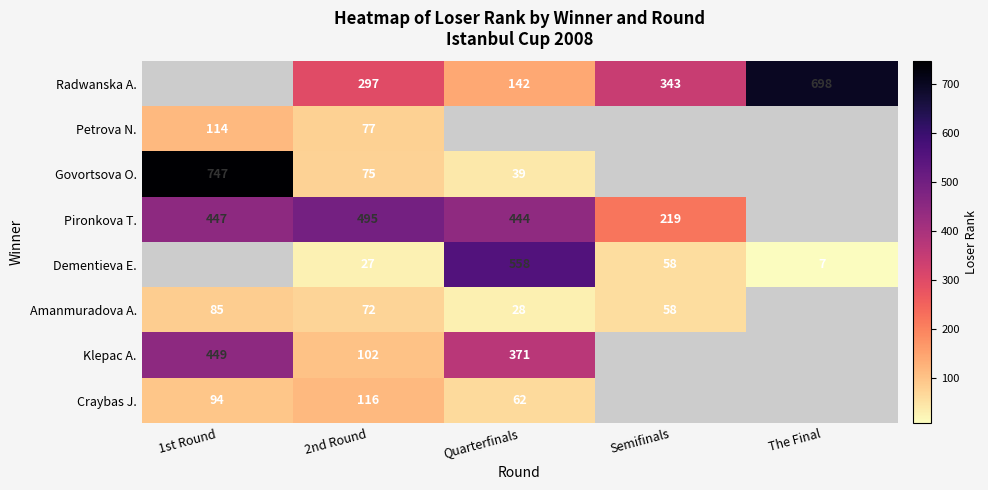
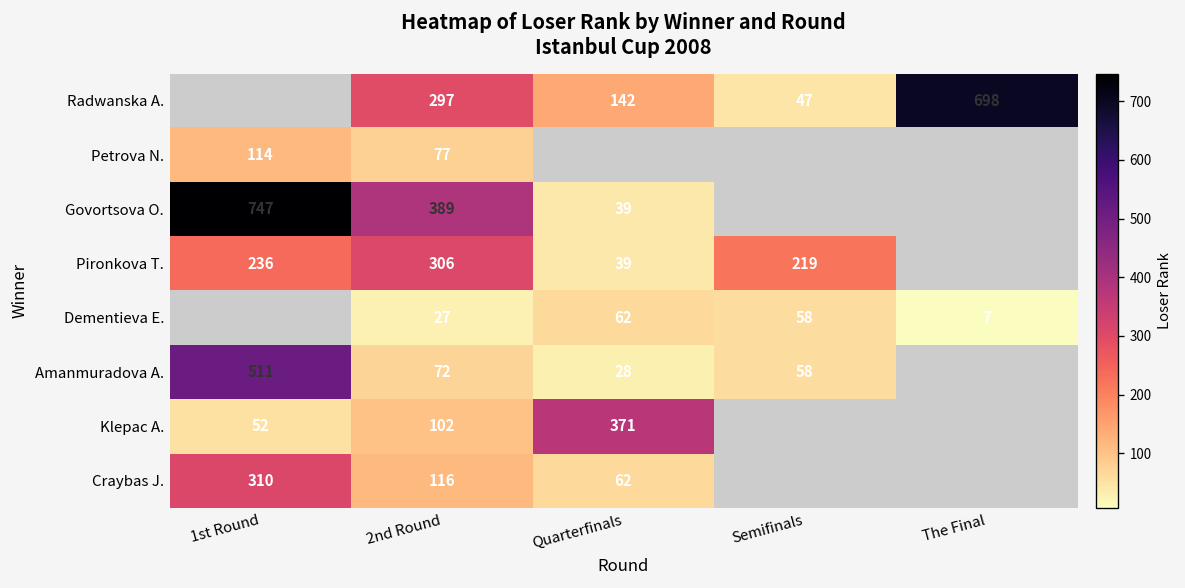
Radwanska A., Semifinals: 343 -> 47
Govortsova O., 2nd Round: 75 -> 389
Pironkova T., 1st Round: 447 -> 236
Pironkova T., 2nd Round: 495 -> 306
Pironkova T., Quarterfinals: 444 -> 39
Dementieva E., Quarterfinals: 558 -> 62
Amanmuradova A., 1st Round: 85 -> 511
Klepac A., 1st Round: 449 -> 52
Craybas J., 1st Round: 94 -> 310
